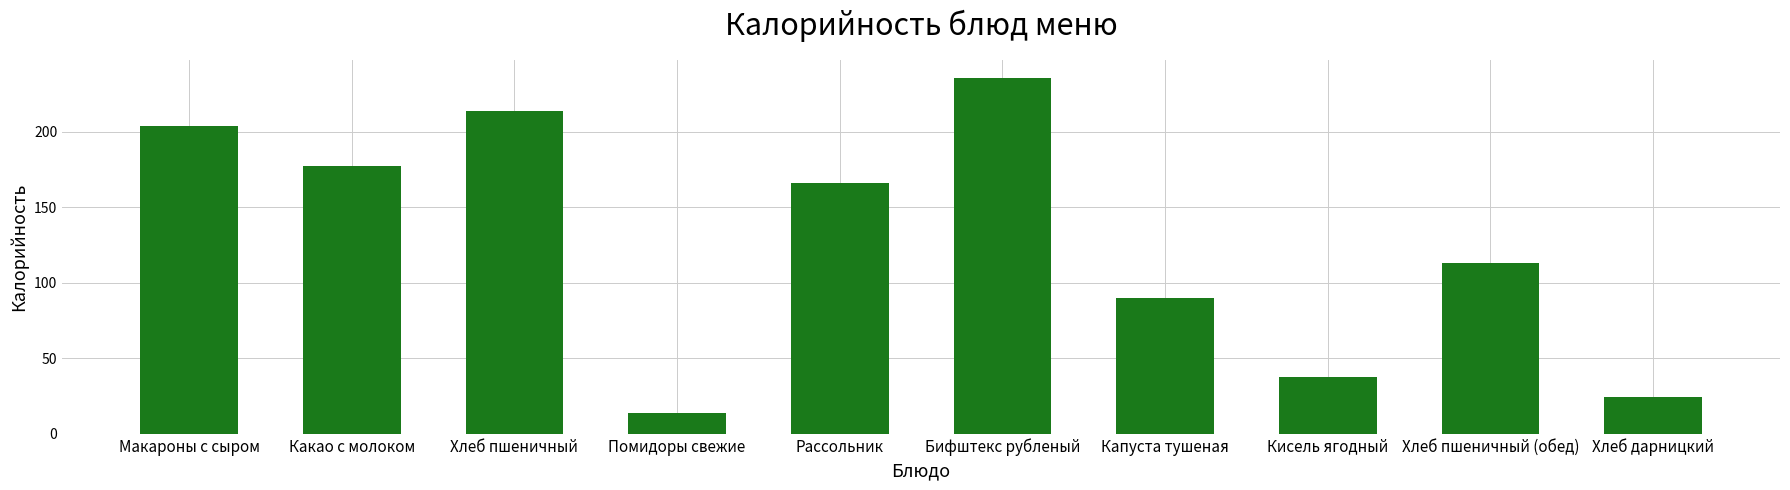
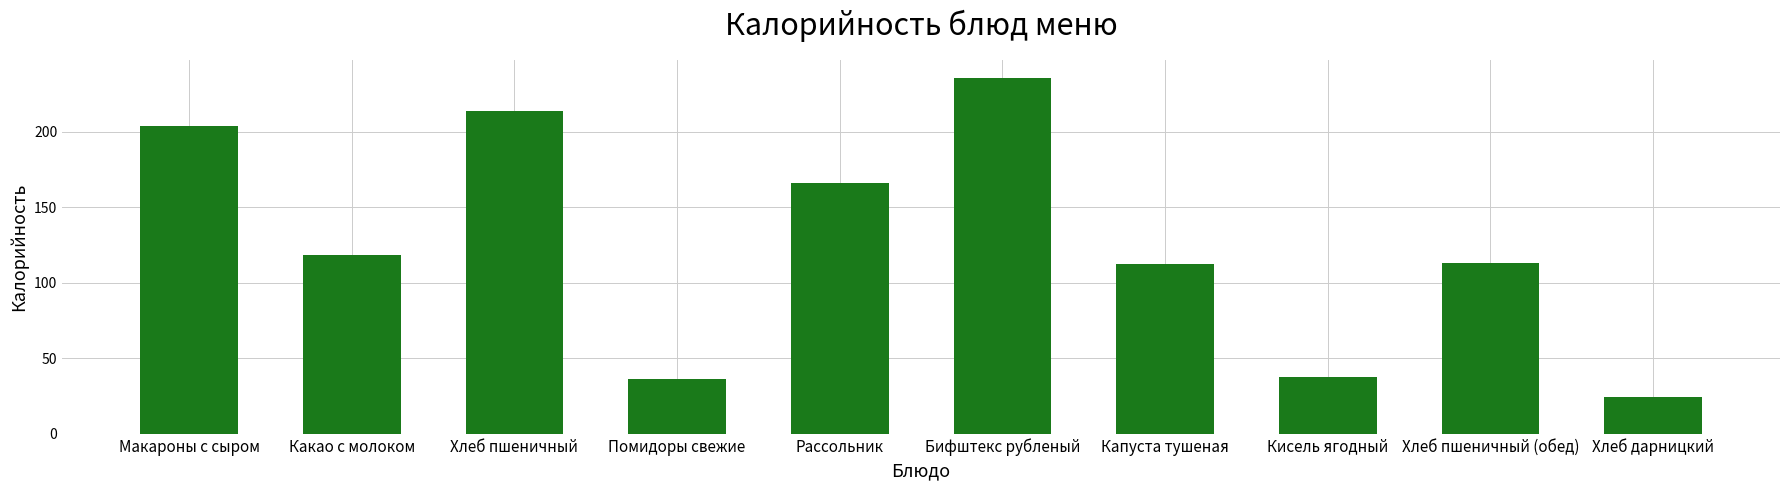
Какао с молоком: 178 -> 119
Помидоры свежие: 14 -> 36
Капуста тушеная: 90 -> 113
